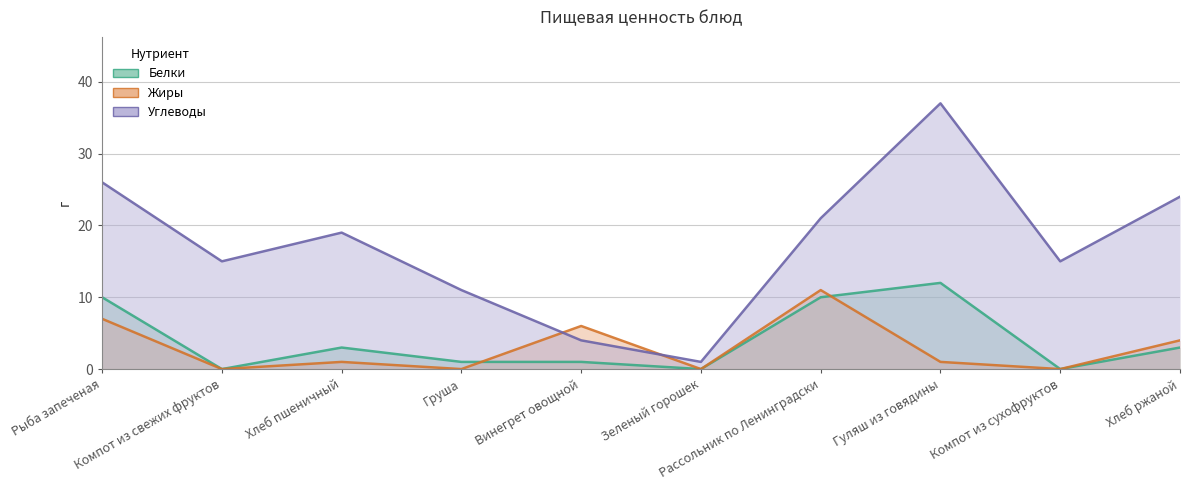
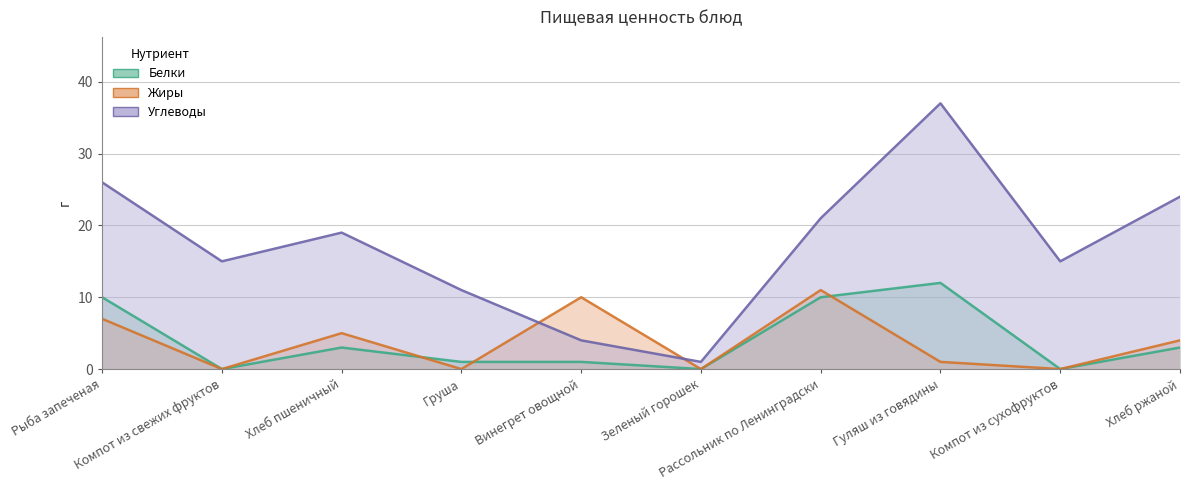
Жиры, Хлеб пшеничный: 1 -> 5
Жиры, Винегрет овощной: 6 -> 10
